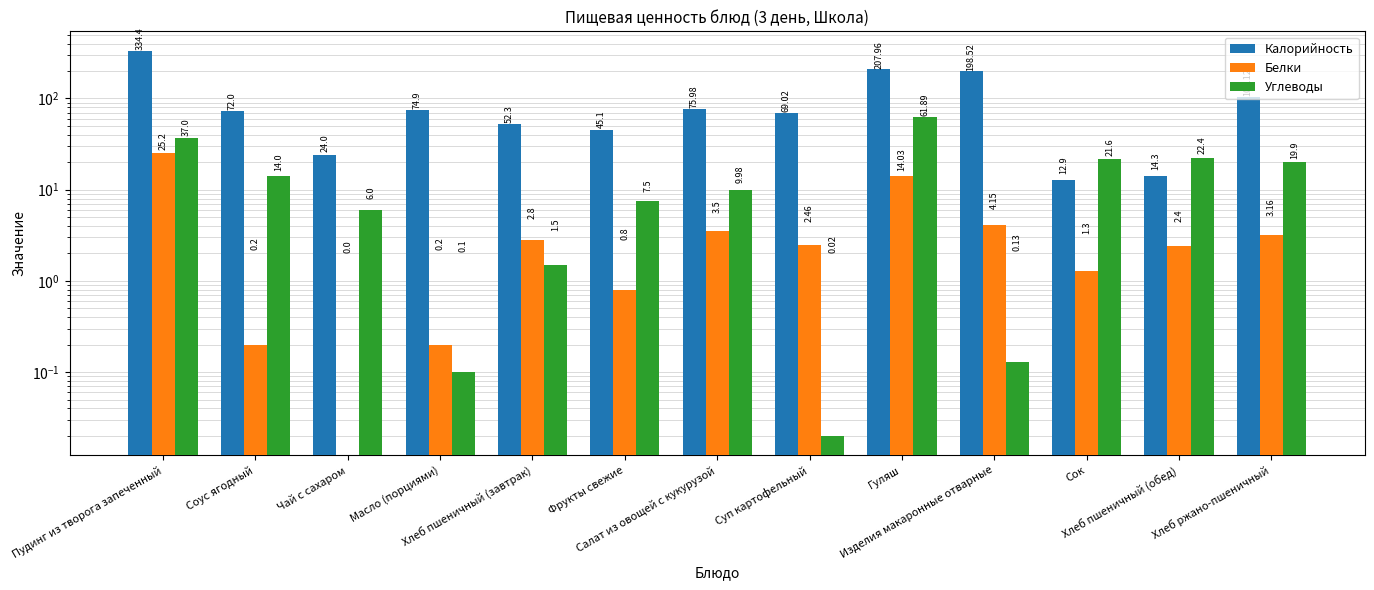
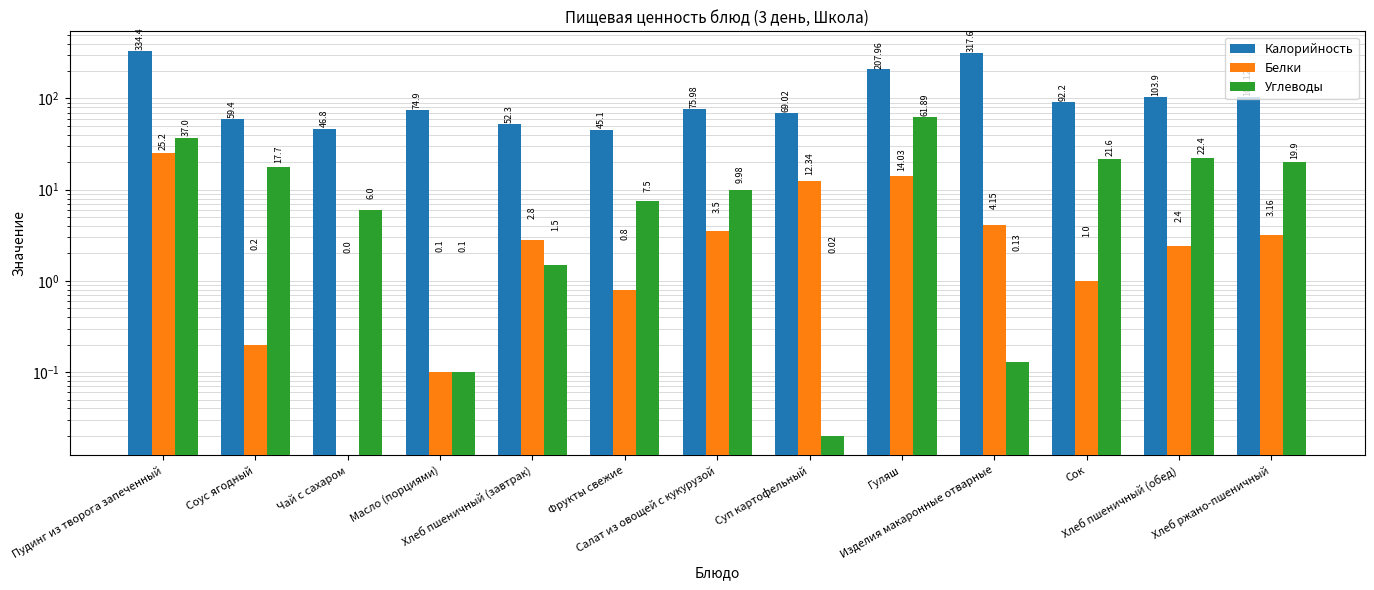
Калорийность, Соус ягодный: 72.0 -> 59.4
Углеводы, Соус ягодный: 14.0 -> 17.7
Калорийность, Чай с сахаром: 24.0 -> 46.8
Белки, Масло (порциями): 0.2 -> 0.1
Белки, Суп картофельный: 2.46 -> 12.34
Калорийность, Изделия макаронные отварные: 198.52 -> 317.6
Калорийность, Сок: 12.9 -> 92.2
Белки, Сок: 1.3 -> 1.0
Калорийность, Хлеб пшеничный (обед): 14.3 -> 103.9
